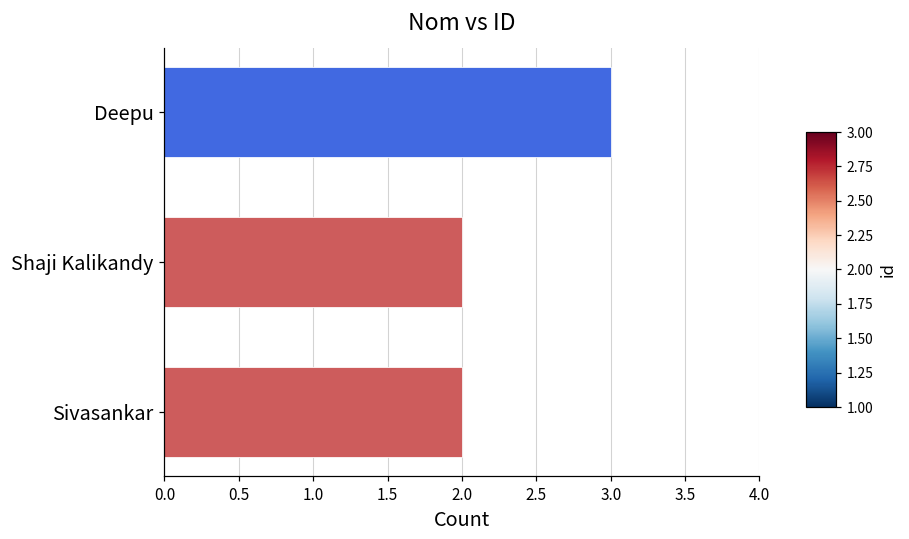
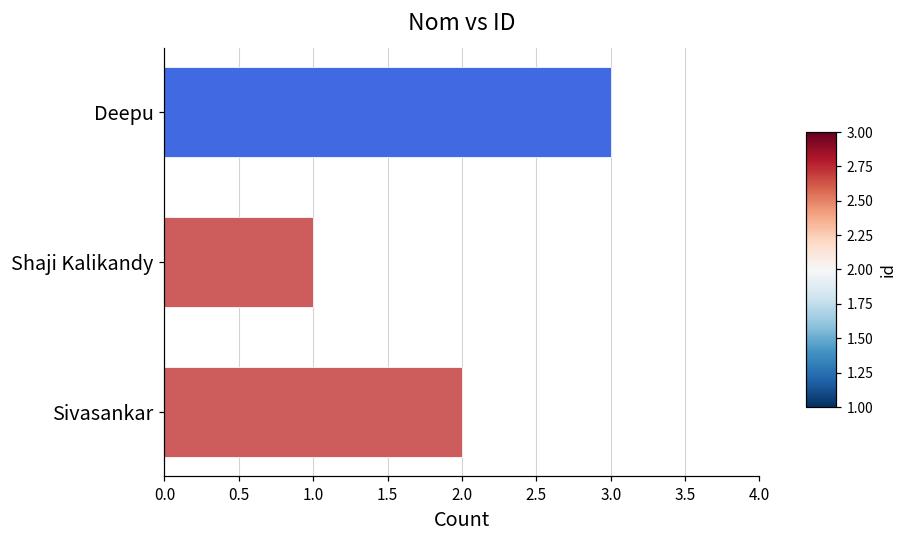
Shaji Kalikandy: 2 -> 1
